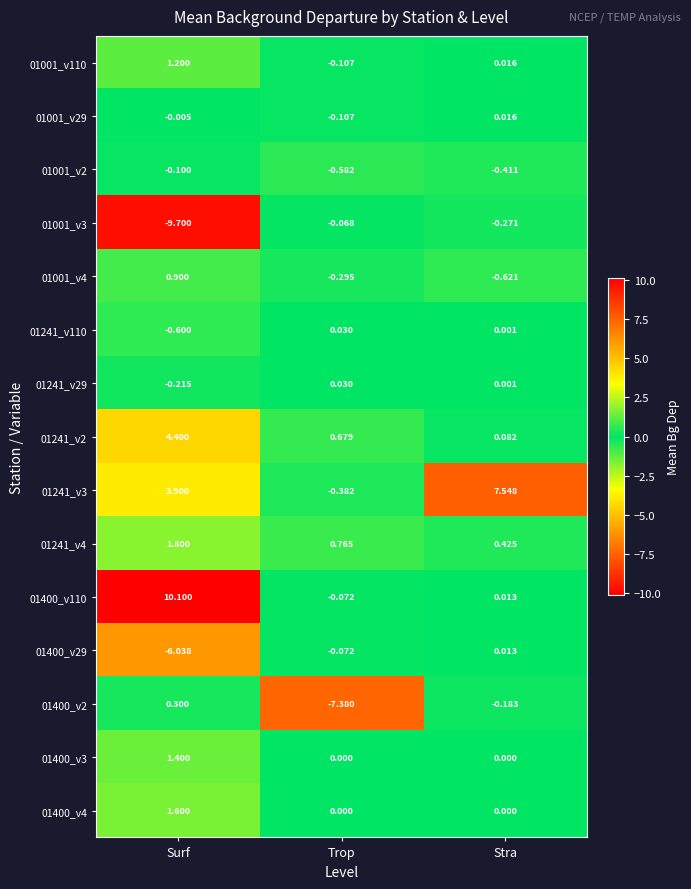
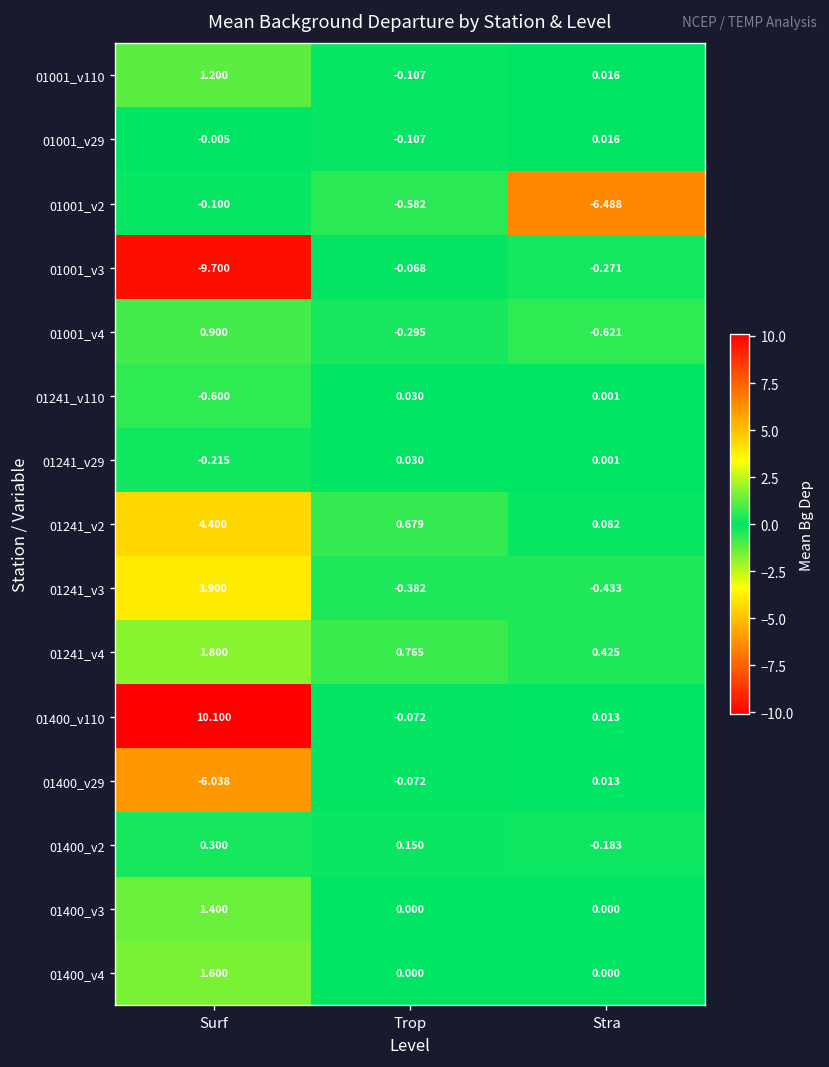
01001_v2, Stra: -0.411 -> -6.488
01241_v3, Stra: 7.548 -> -0.433
01400_v2, Trop: -7.380 -> 0.150
